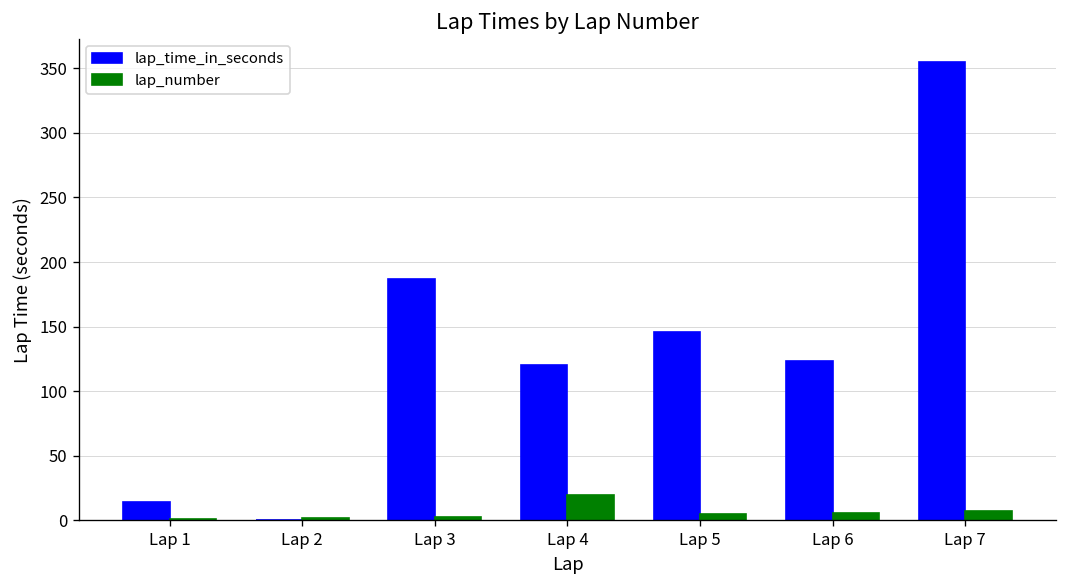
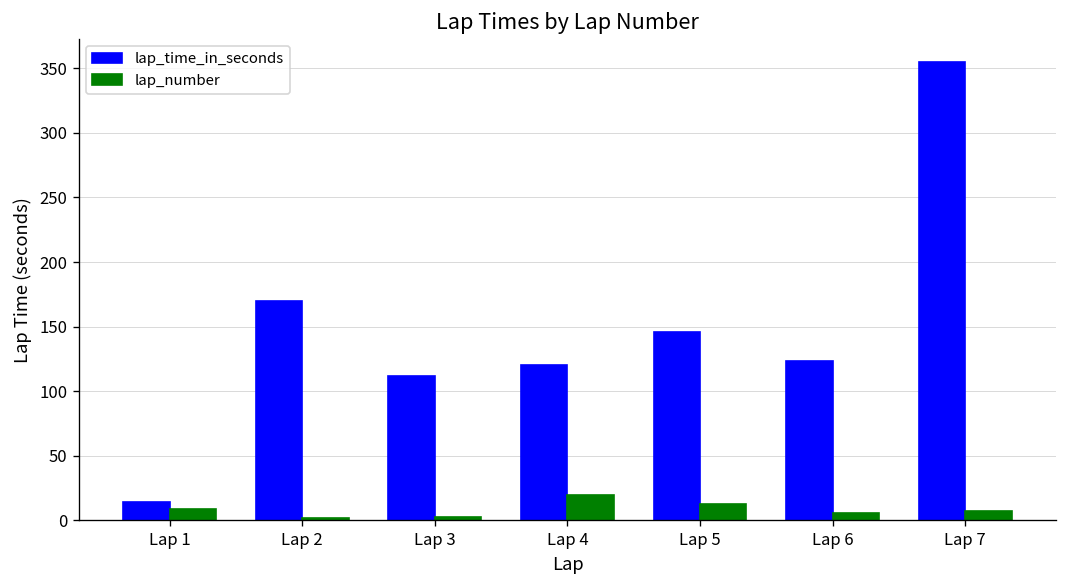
lap_number, Lap 1: 1 -> 9
lap_time_in_seconds, Lap 2: 0 -> 170
lap_time_in_seconds, Lap 3: 187 -> 112
lap_number, Lap 5: 5 -> 13
